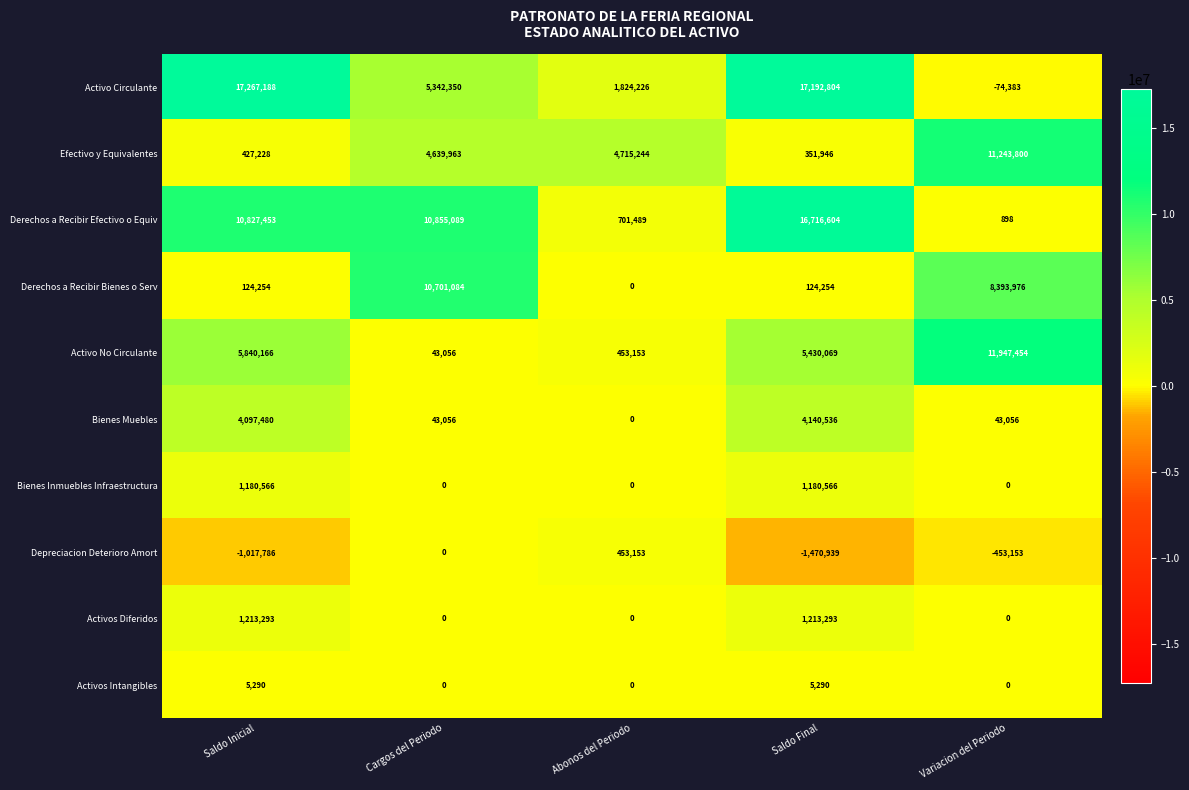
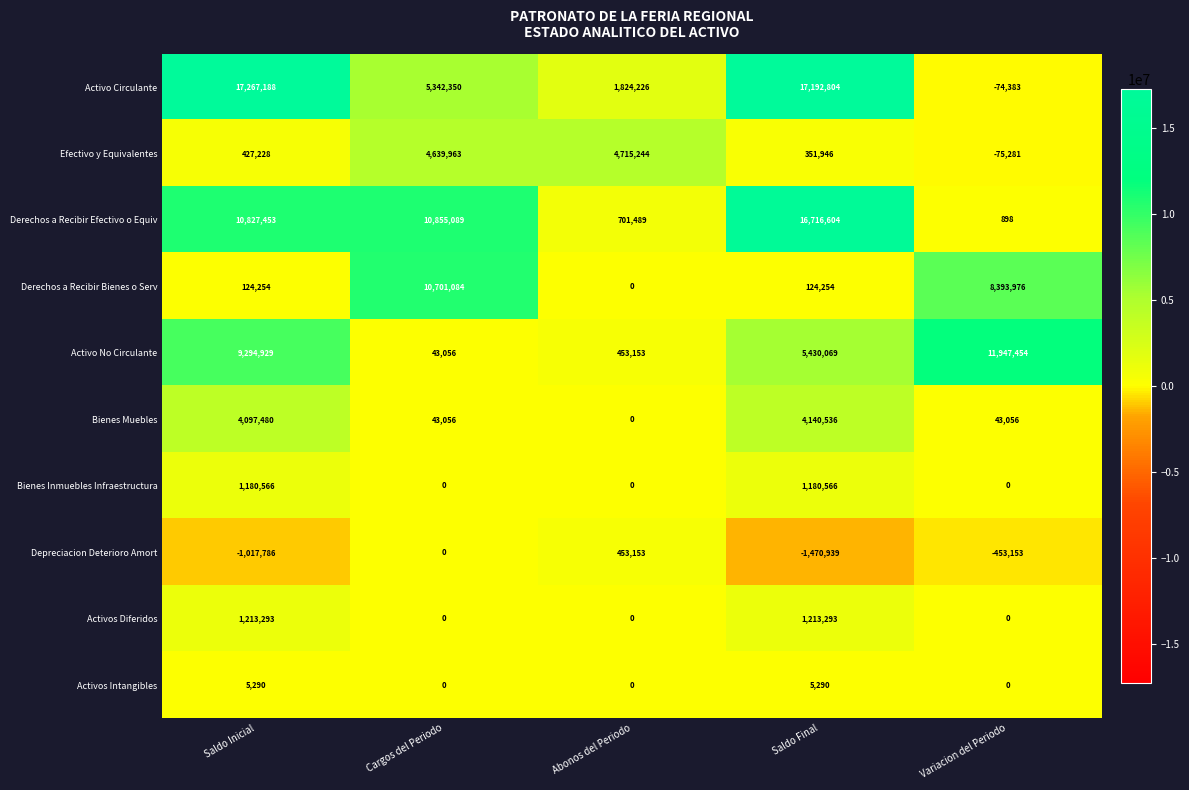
Efectivo y Equivalentes, Variacion del Periodo: 11,243,800 -> -75,281
Activo No Circulante, Saldo Inicial: 5,840,166 -> 9,294,929
